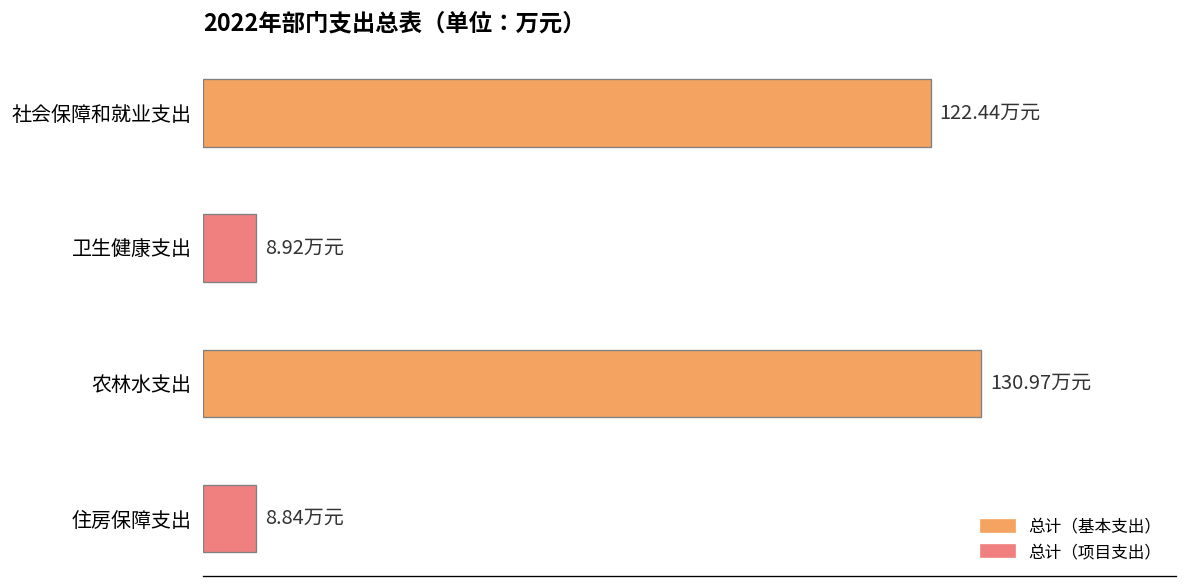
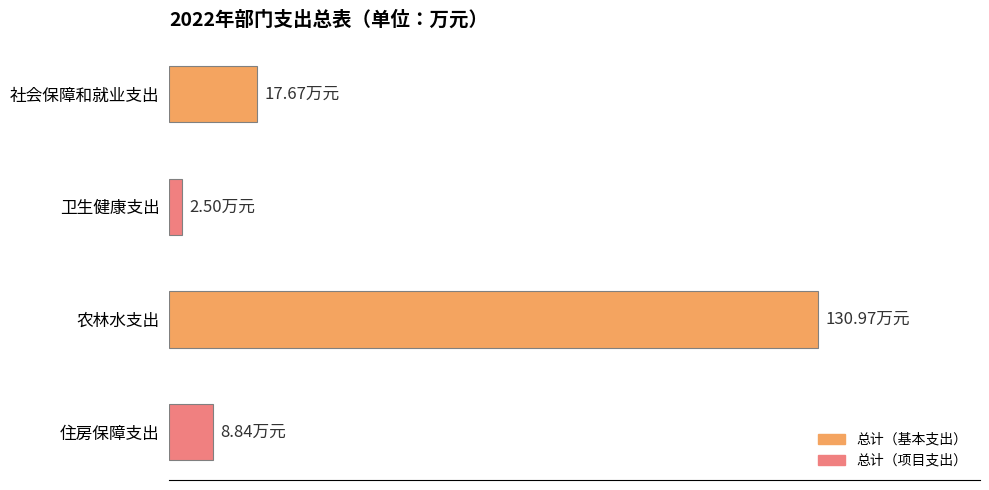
社会保障和就业支出: 122.44 -> 17.67
卫生健康支出: 8.92 -> 2.50
